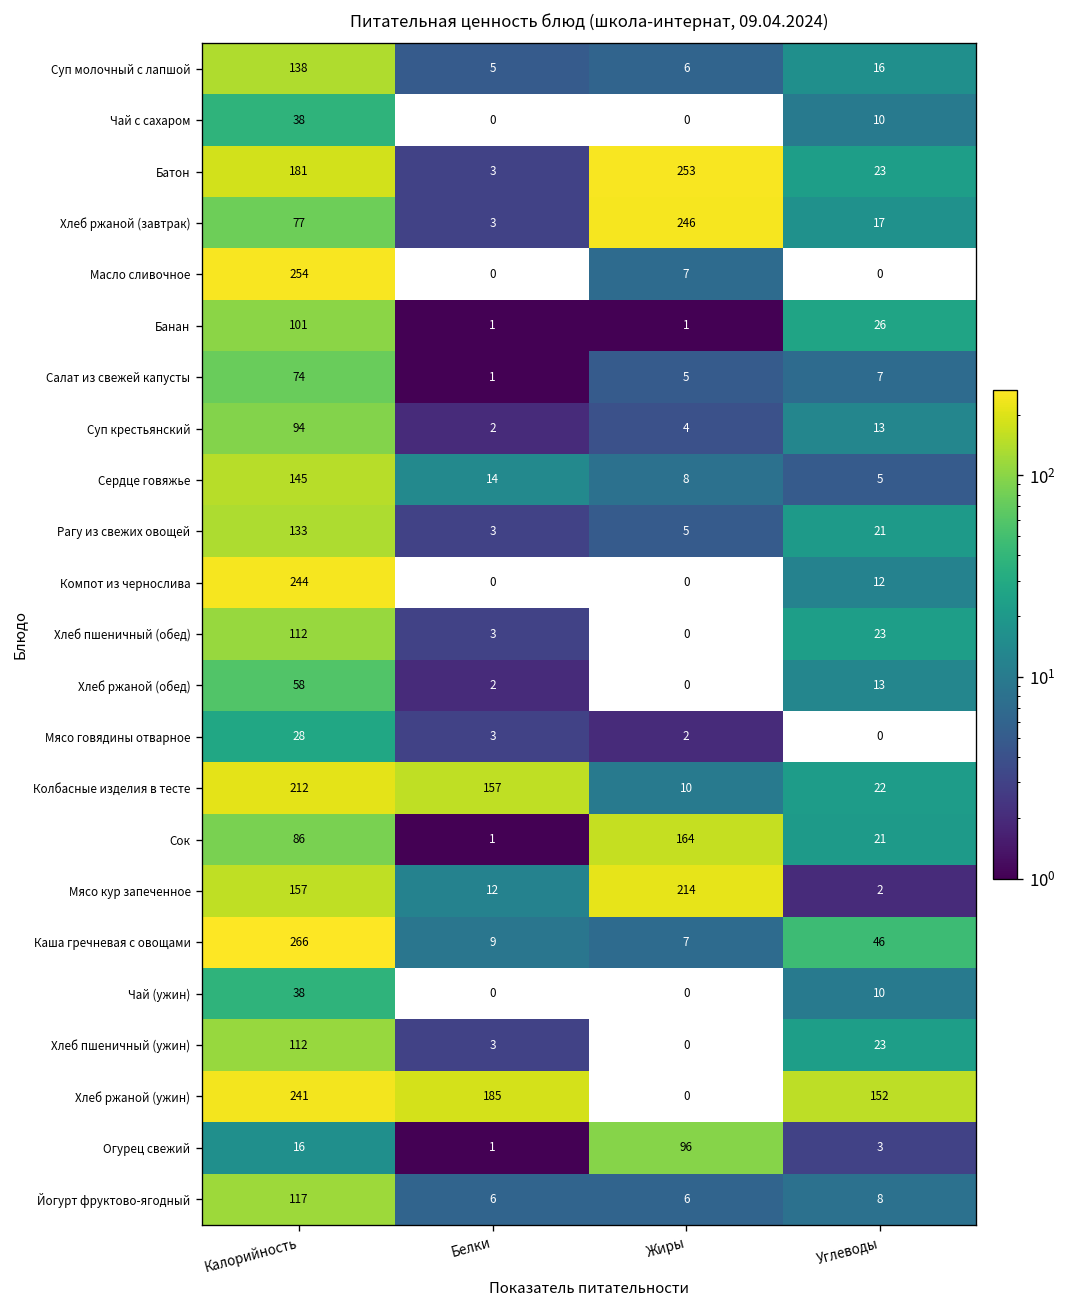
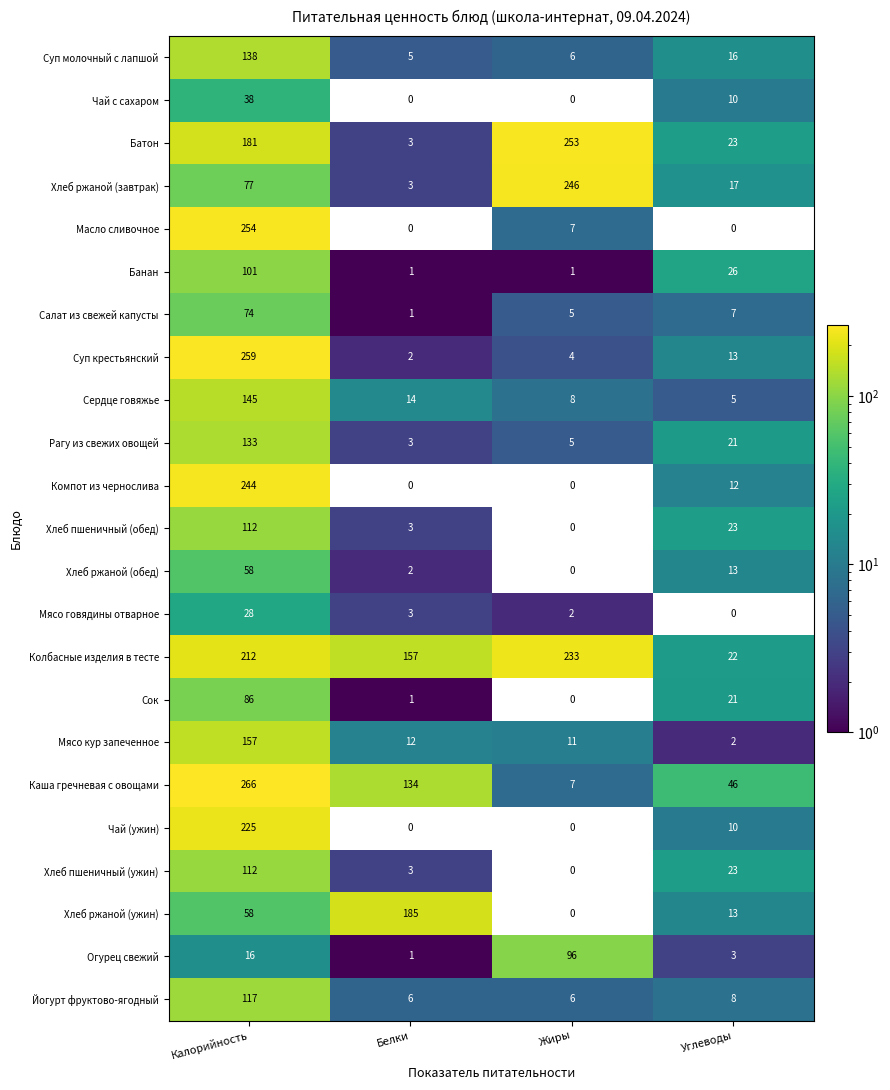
Суп крестьянский, Калорийность: 94 -> 259
Колбасные изделия в тесте, Жиры: 10 -> 233
Сок, Жиры: 164 -> 0
Мясо кур запеченное, Жиры: 214 -> 11
Каша гречневая с овощами, Белки: 9 -> 134
Чай (ужин), Калорийность: 38 -> 225
Хлеб ржаной (ужин), Калорийность: 241 -> 58
Хлеб ржаной (ужин), Углеводы: 152 -> 13
